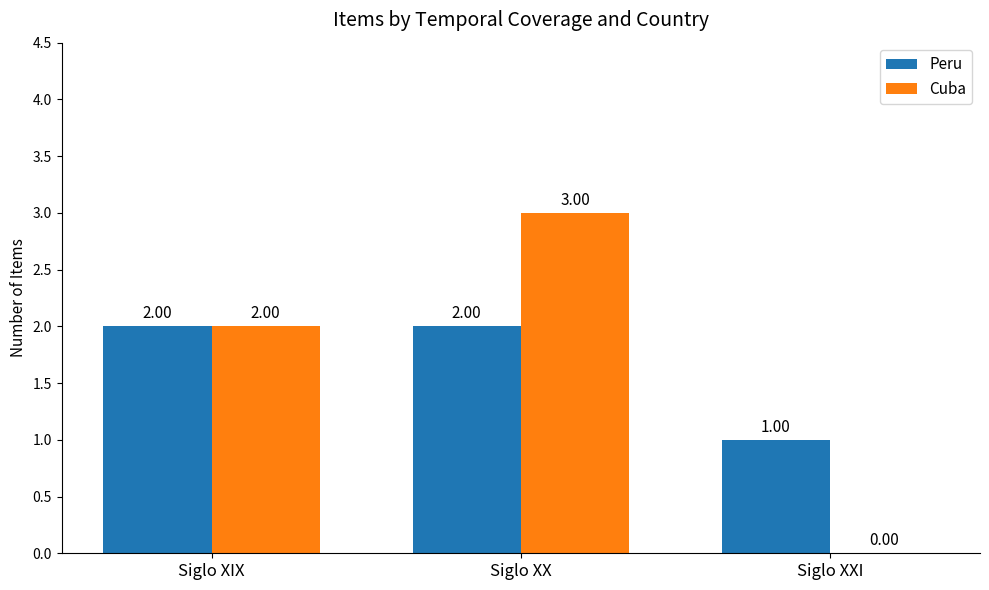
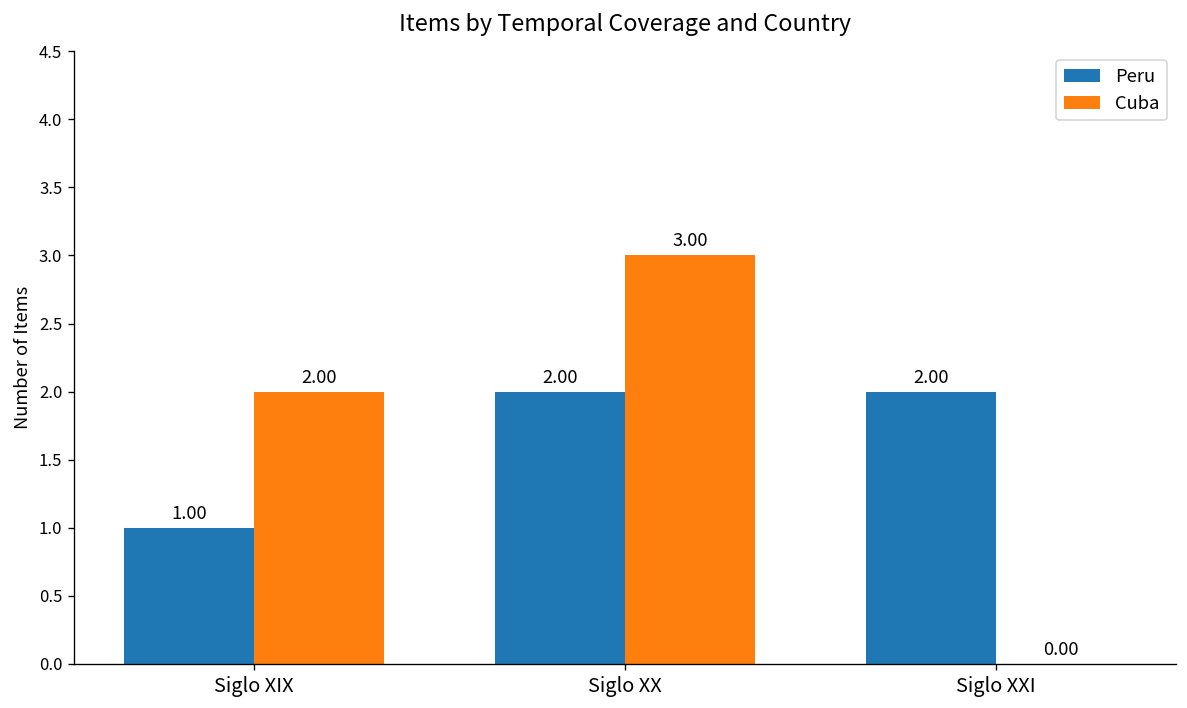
Peru, Siglo XIX: 2.00 -> 1.00
Peru, Siglo XXI: 1.00 -> 2.00
